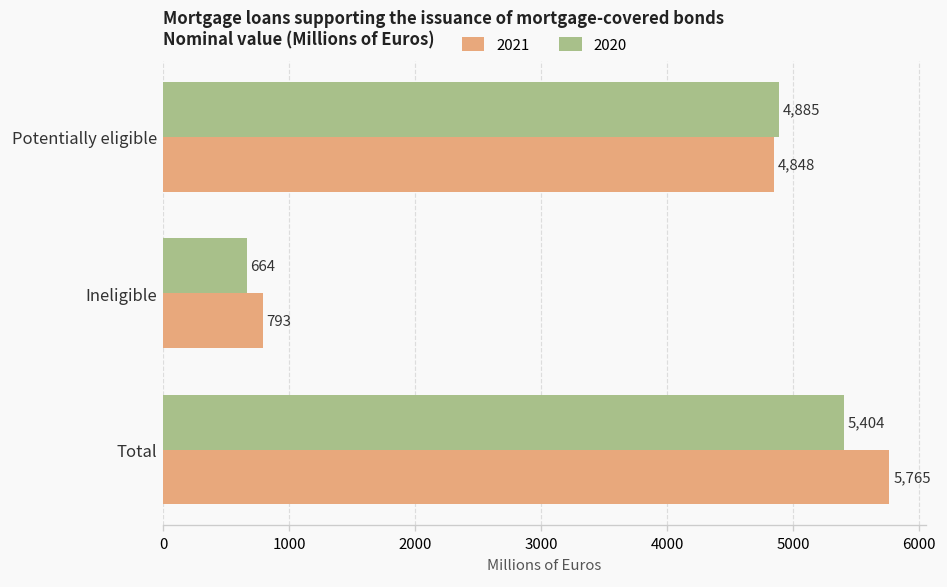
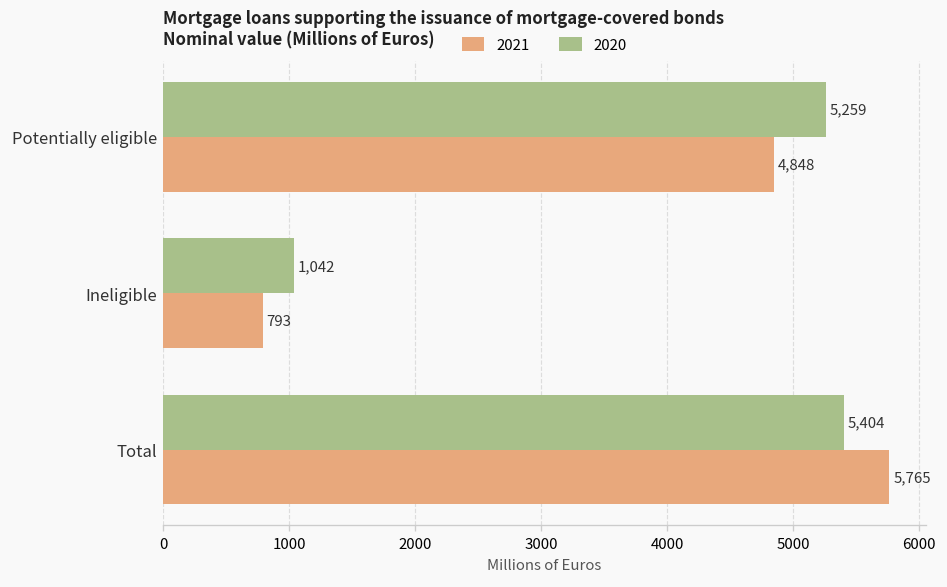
2020, Potentially eligible: 4,885 -> 5,259
2020, Ineligible: 664 -> 1,042
